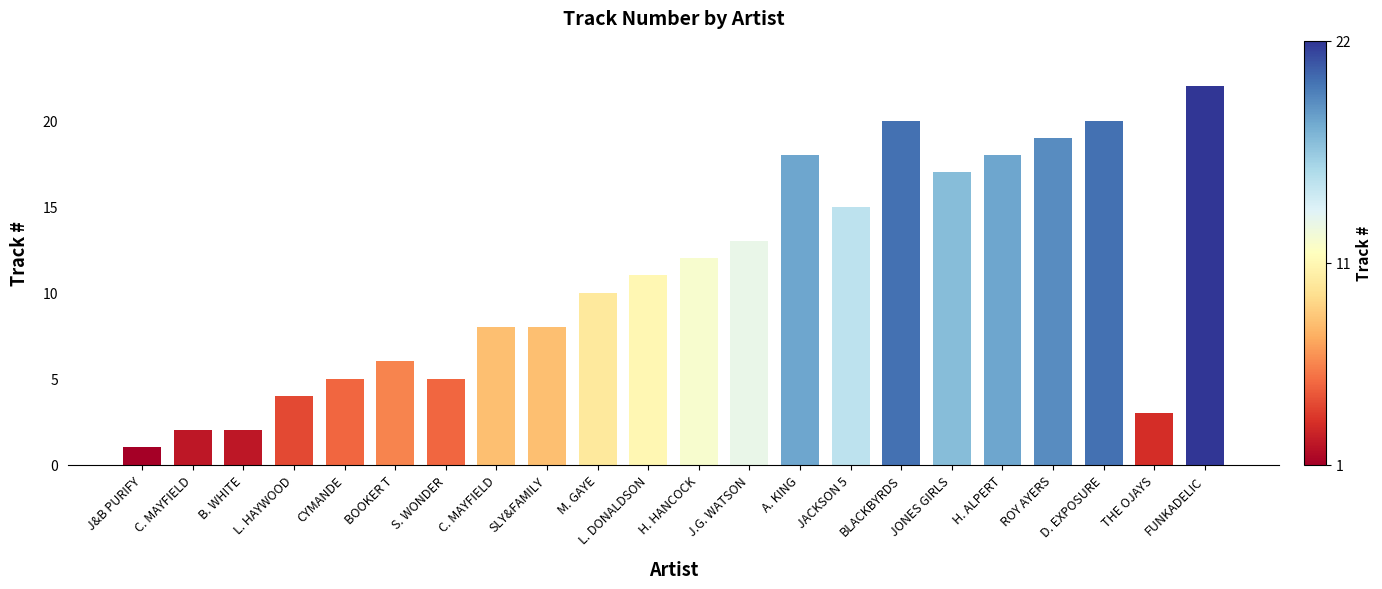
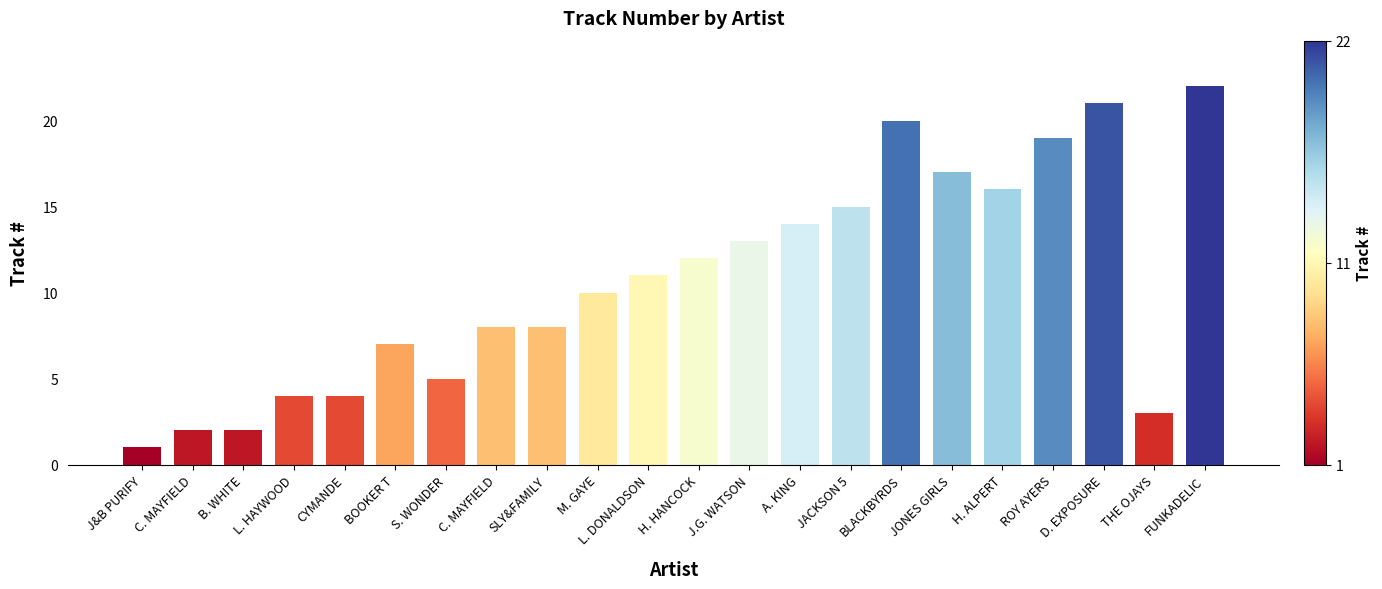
CYMANDE: 5 -> 4
BOOKER T: 6 -> 7
A. KING: 18 -> 14
H. ALPERT: 18 -> 16
D. EXPOSURE: 20 -> 21
